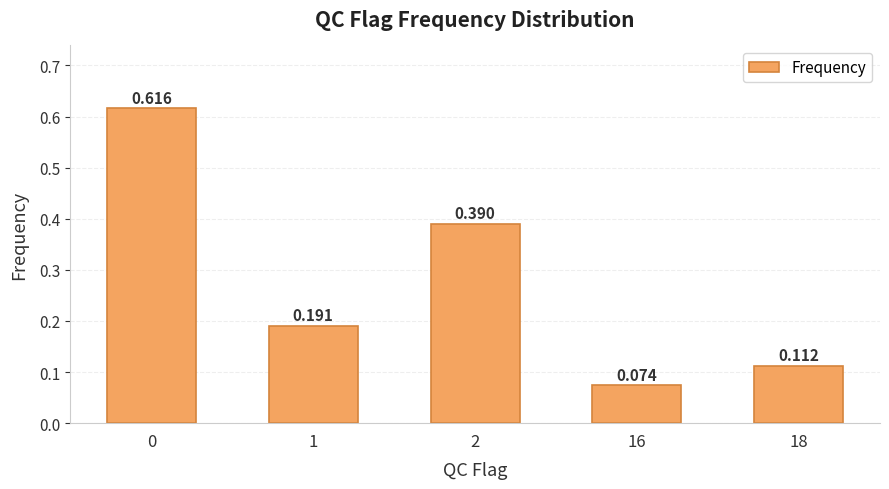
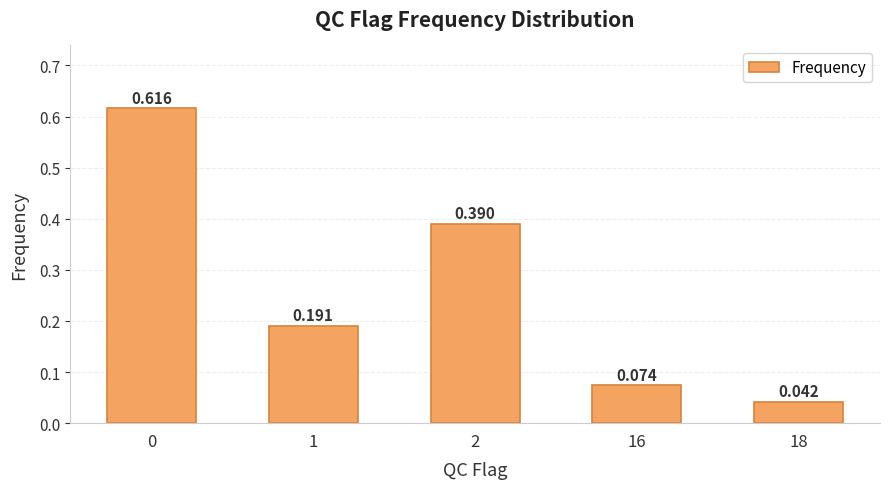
18: 0.112 -> 0.042
